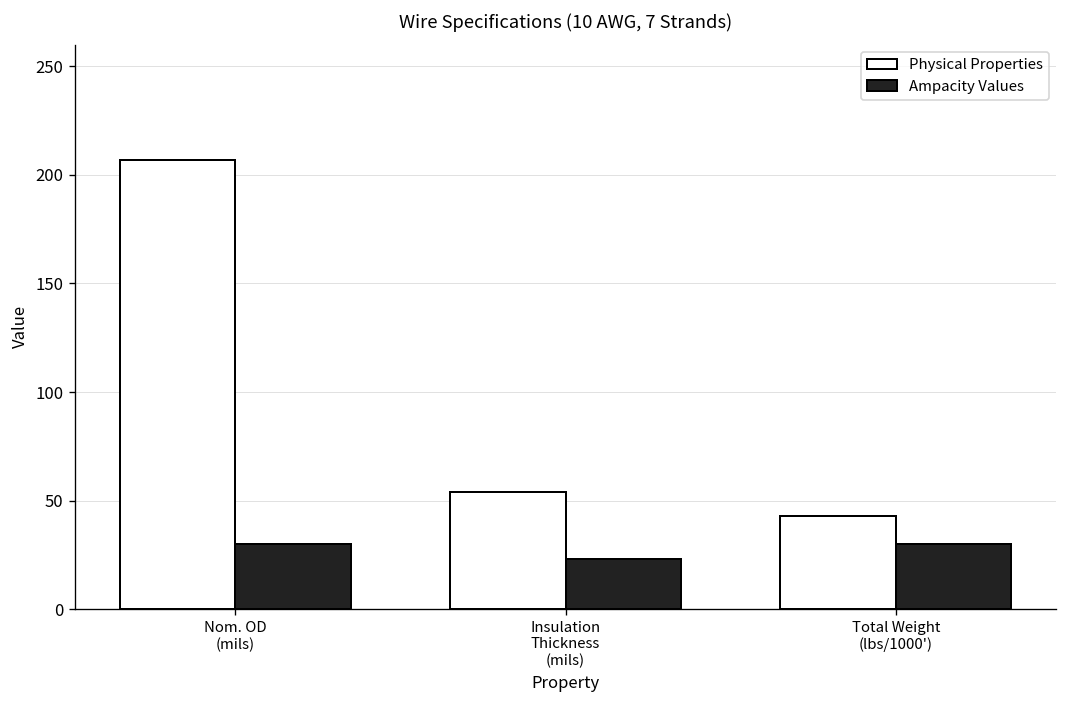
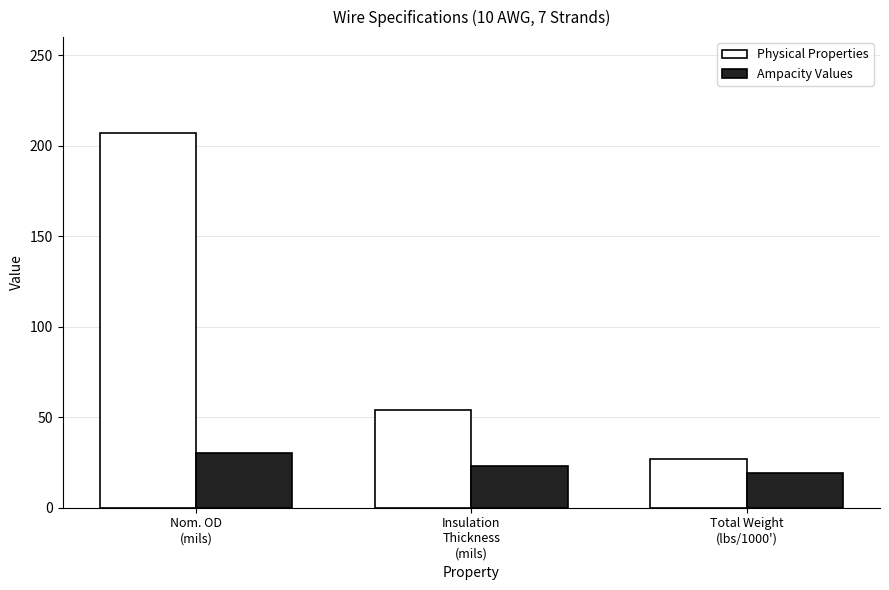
Physical Properties, Total Weight (lbs/1000'): 43 -> 27
Ampacity Values, Total Weight (lbs/1000'): 30 -> 19
